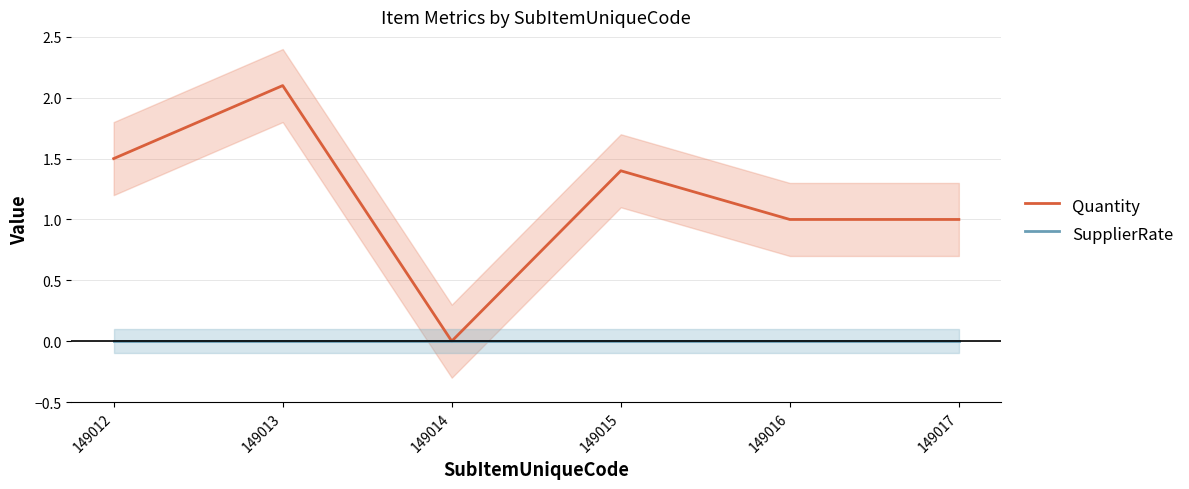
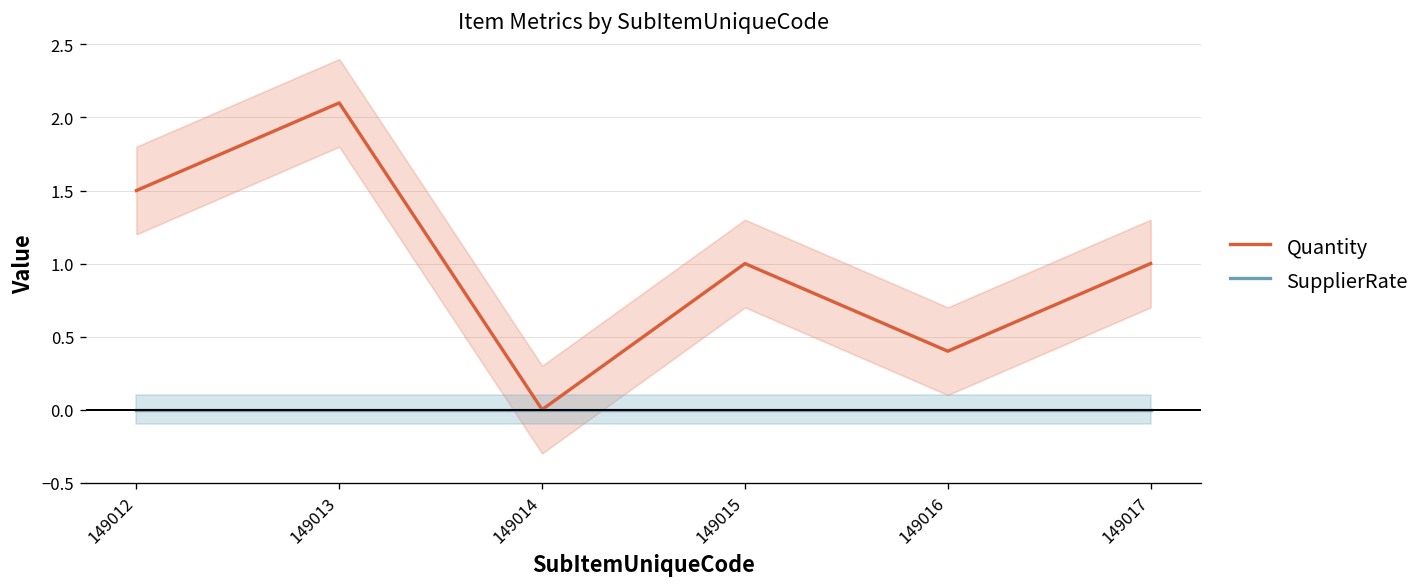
Quantity, 149015: 1.4 -> 1.0
Quantity, 149016: 1.0 -> 0.4
